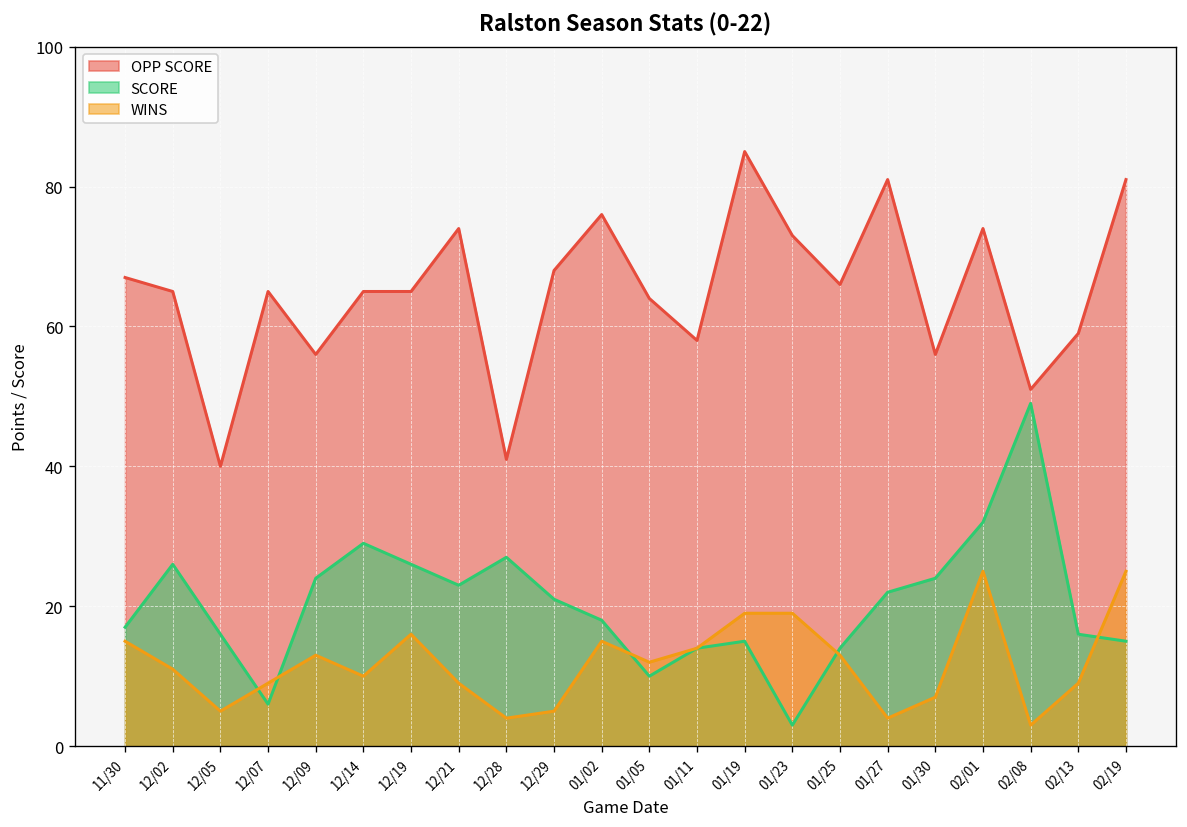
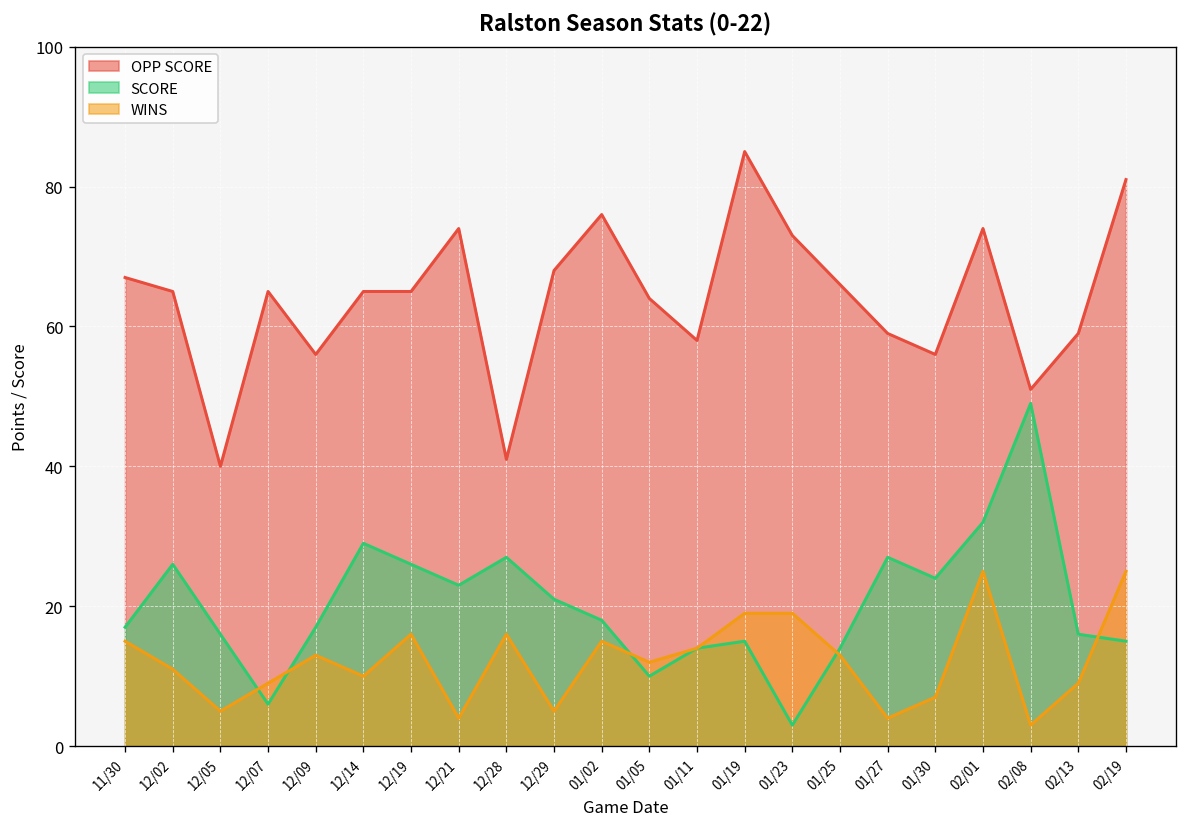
SCORE, 12/09: 24 -> 17
WINS, 12/21: 9 -> 4
WINS, 12/28: 4 -> 16
OPP SCORE, 01/27: 81 -> 59
SCORE, 01/27: 22 -> 27
